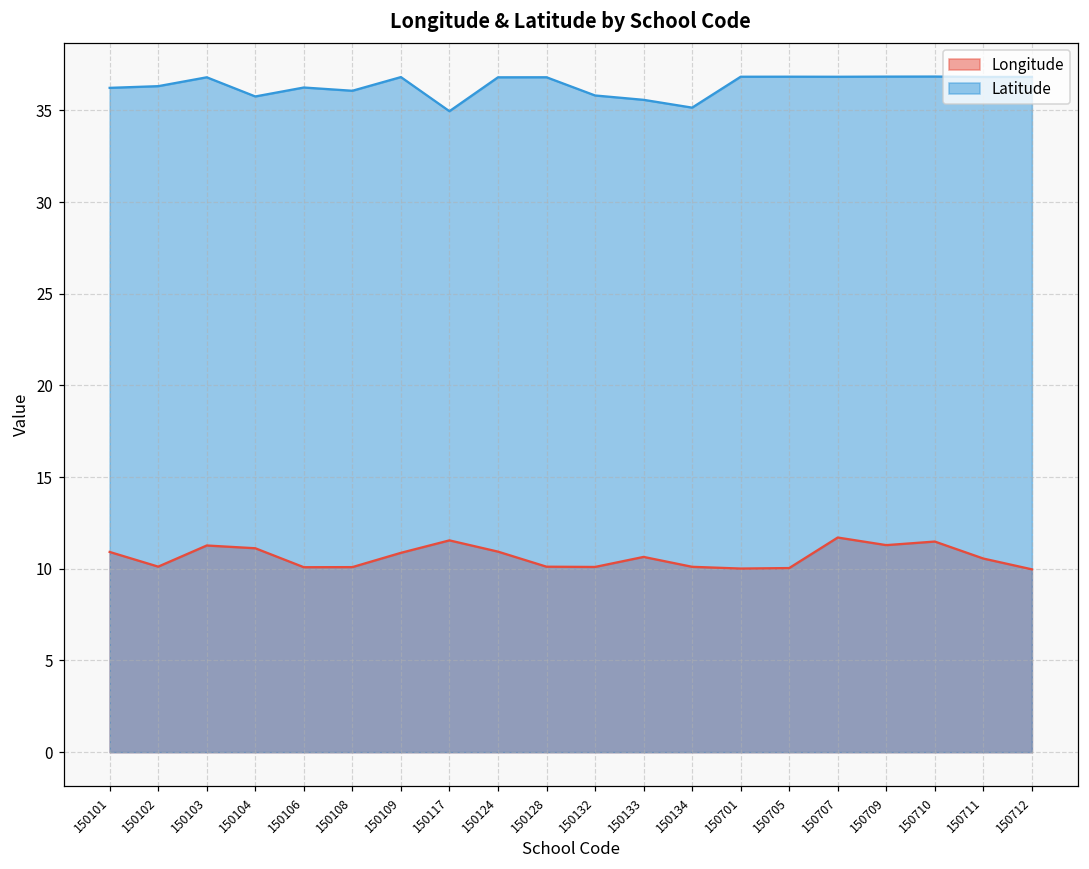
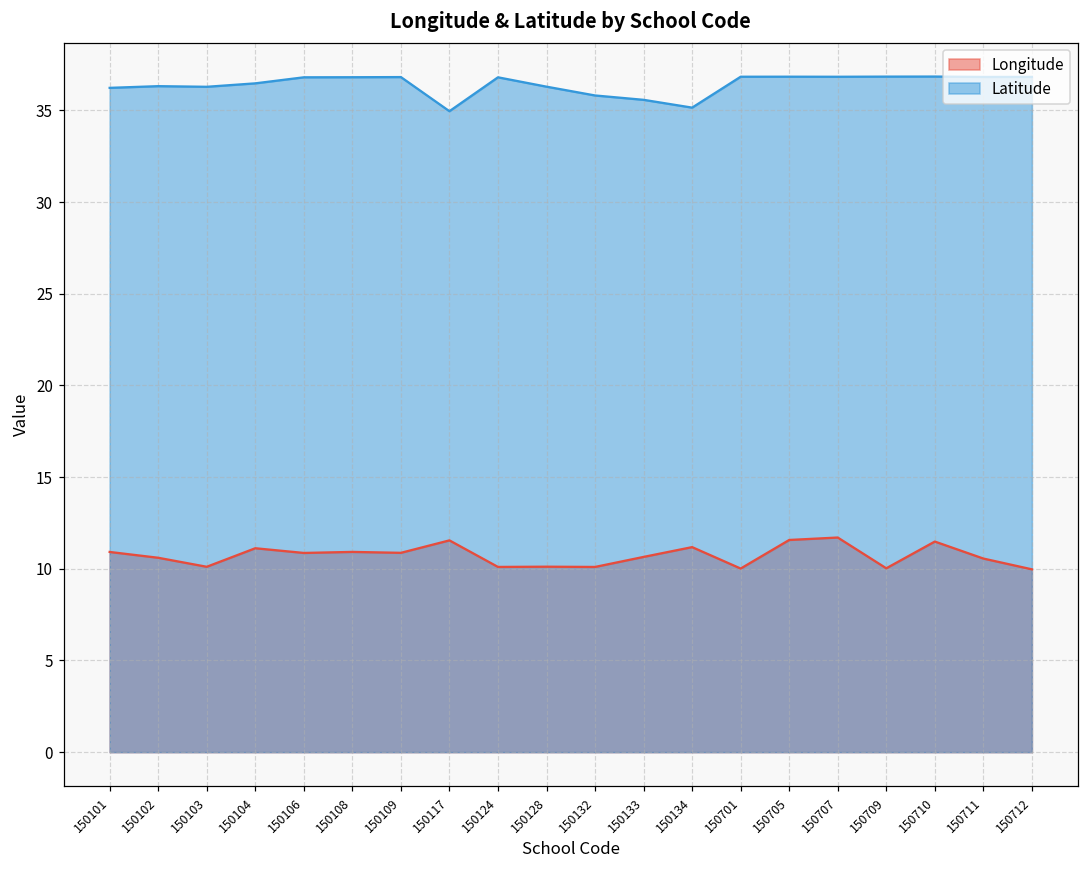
Longitude, 150102: 10.1 -> 10.6
Longitude, 150103: 11.3 -> 10.1
Latitude, 150103: 36.8 -> 36.3
Latitude, 150104: 35.8 -> 36.5
Longitude, 150106: 10.1 -> 10.9
Latitude, 150106: 36.2 -> 36.8
Longitude, 150108: 10.1 -> 10.9
Latitude, 150108: 36.1 -> 36.8
Longitude, 150124: 10.9 -> 10.1
Latitude, 150128: 36.8 -> 36.3
Longitude, 150134: 10.1 -> 11.2
Longitude, 150705: 10.0 -> 11.6
Longitude, 150709: 11.3 -> 10.0
